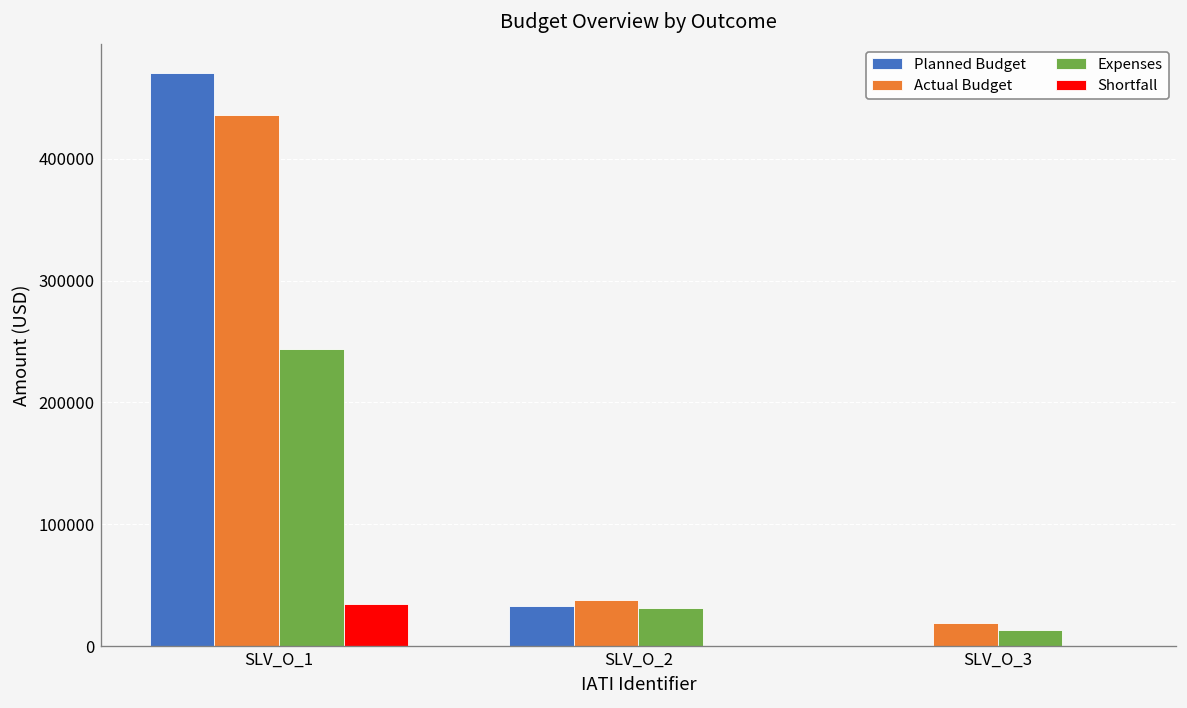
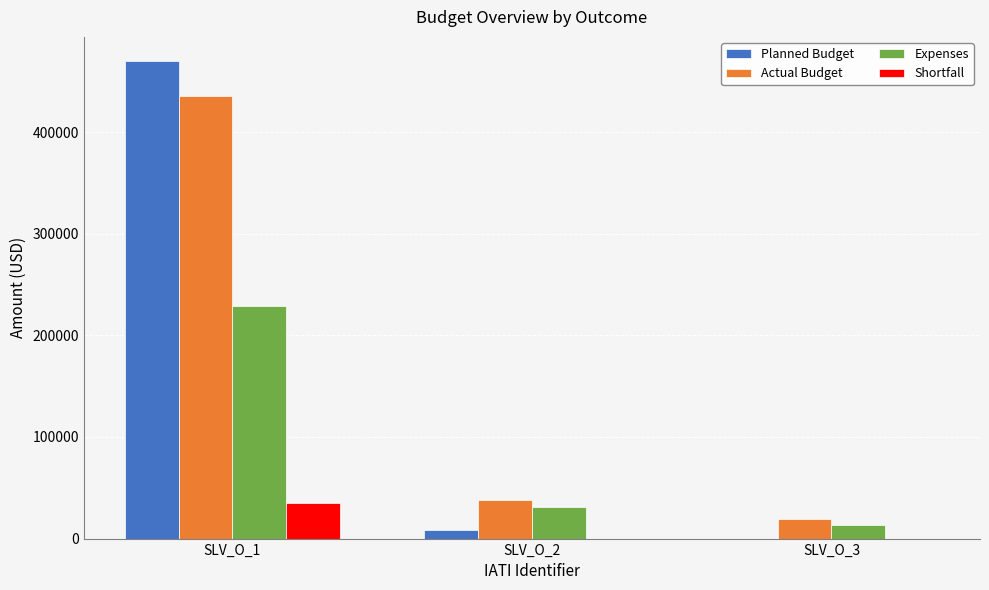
Expenses, SLV_O_1: 244000 -> 229000
Planned Budget, SLV_O_2: 33000 -> 8000
